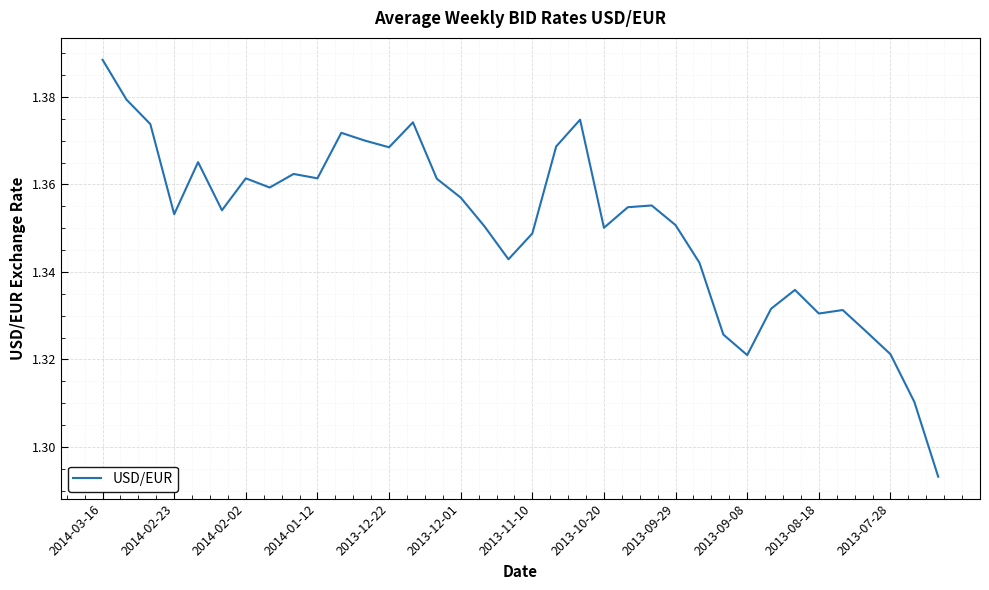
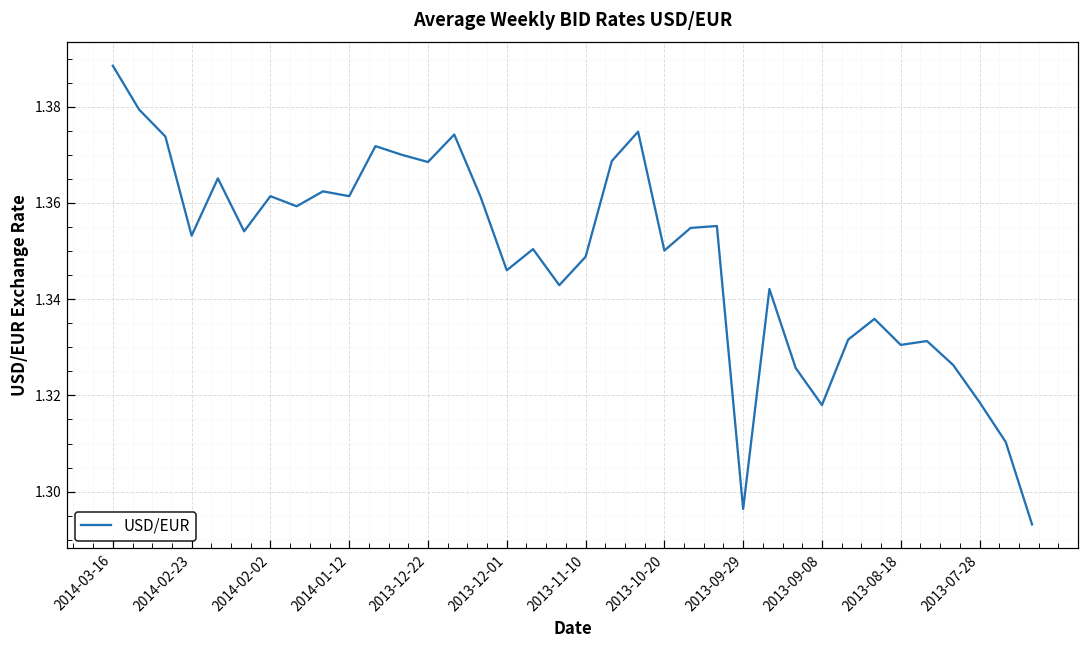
2013-12-01: 1.357 -> 1.346
2013-09-29: 1.351 -> 1.296
2013-09-08: 1.321 -> 1.318
2013-07-28: 1.321 -> 1.319
